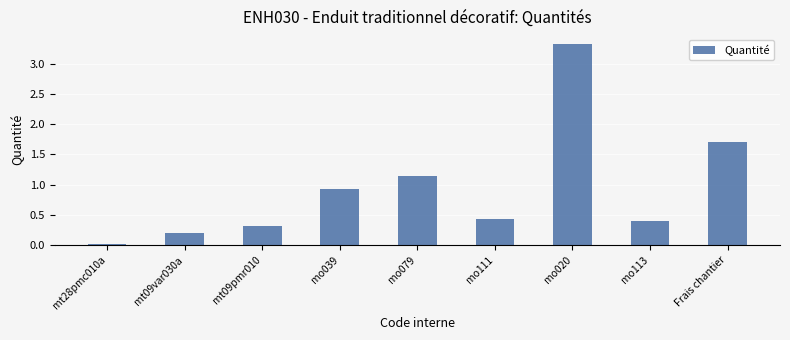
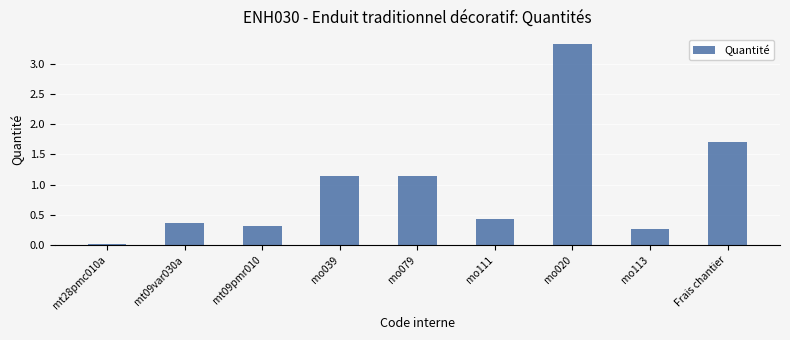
mt09var030a: 0.2 -> 0.4
mo039: 0.9 -> 1.1
mo113: 0.4 -> 0.3
